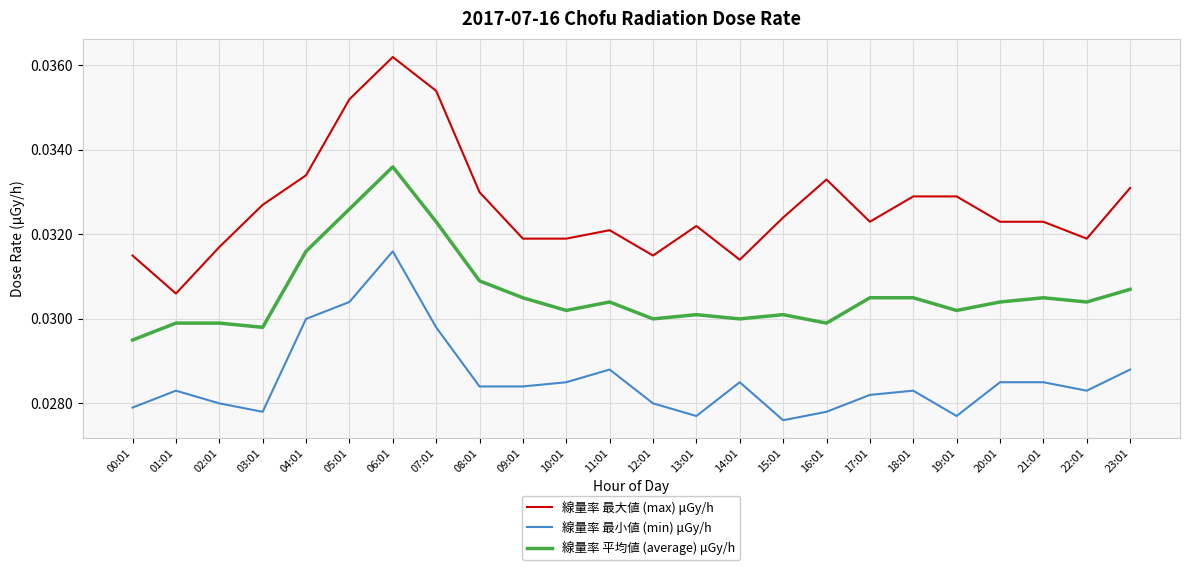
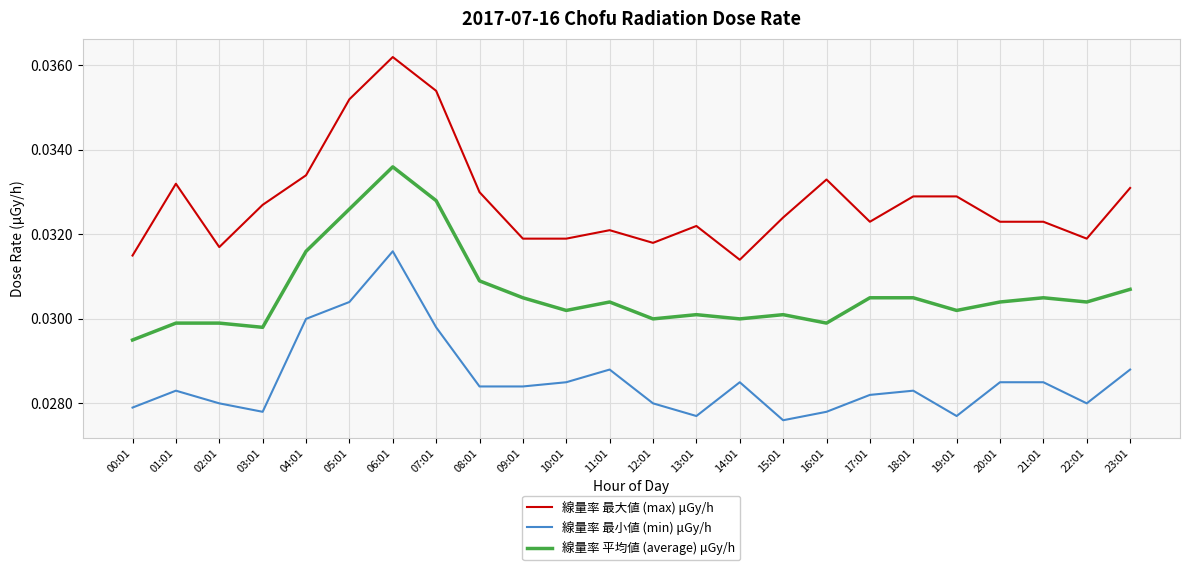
線量率 最大値 (max) μGy/h, 01:01: 0.0306 -> 0.0332
線量率 平均値 (average) μGy/h, 07:01: 0.0323 -> 0.0328
線量率 最大値 (max) μGy/h, 12:01: 0.0315 -> 0.0318
線量率 最小値 (min) μGy/h, 22:01: 0.0283 -> 0.0280
